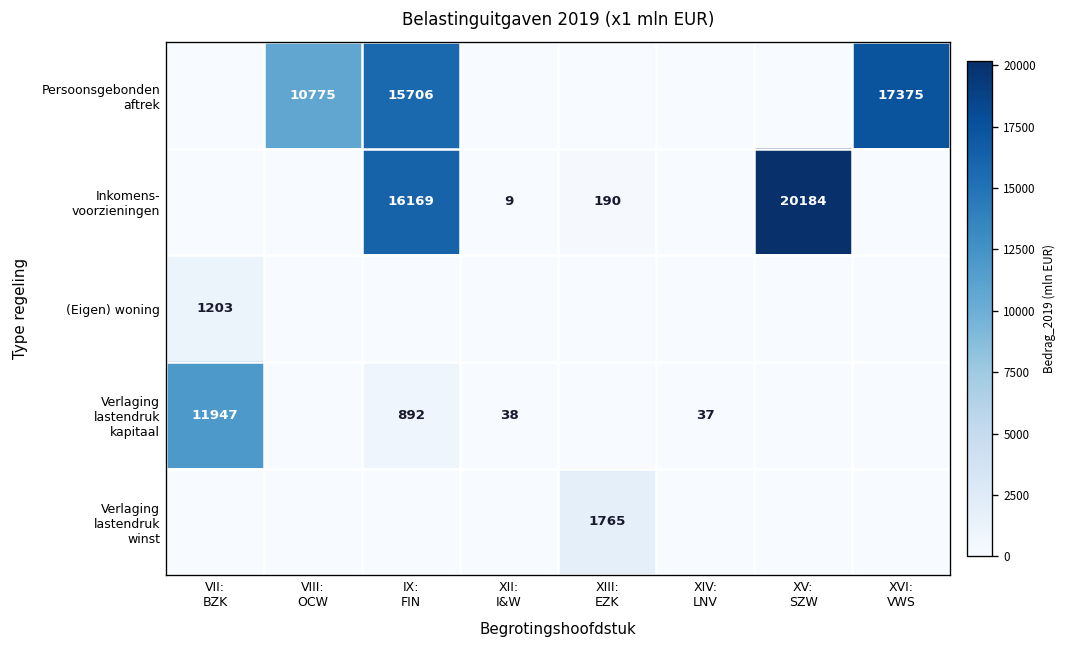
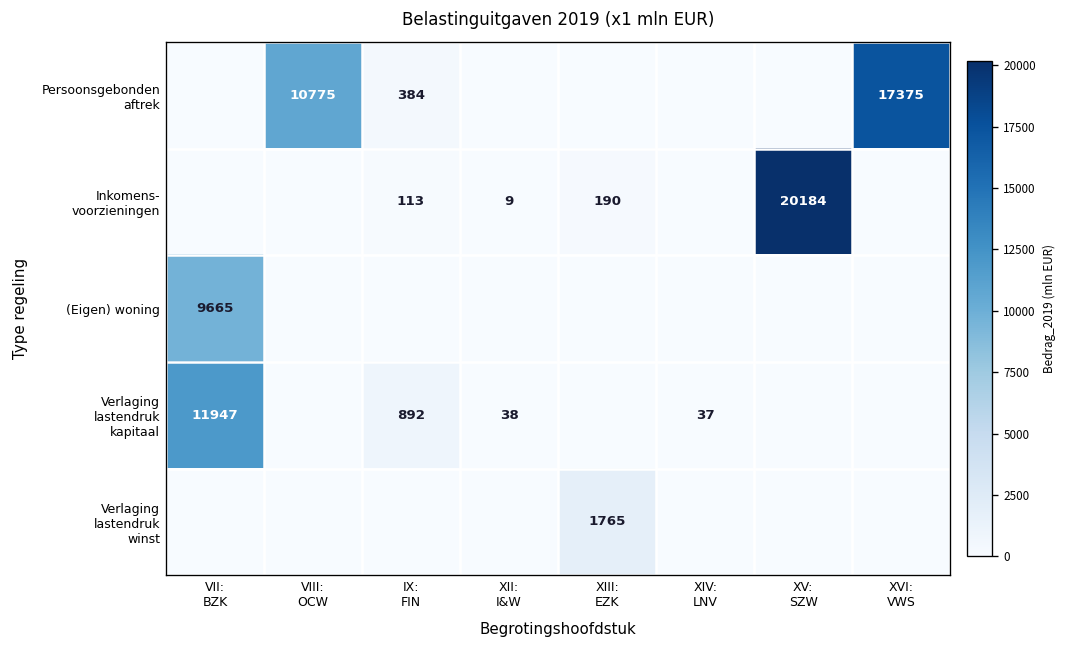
Persoonsgebonden aftrek, IX: FIN: 15706 -> 384
Inkomens- voorzieningen, IX: FIN: 16169 -> 113
(Eigen) woning, VII: BZK: 1203 -> 9665
